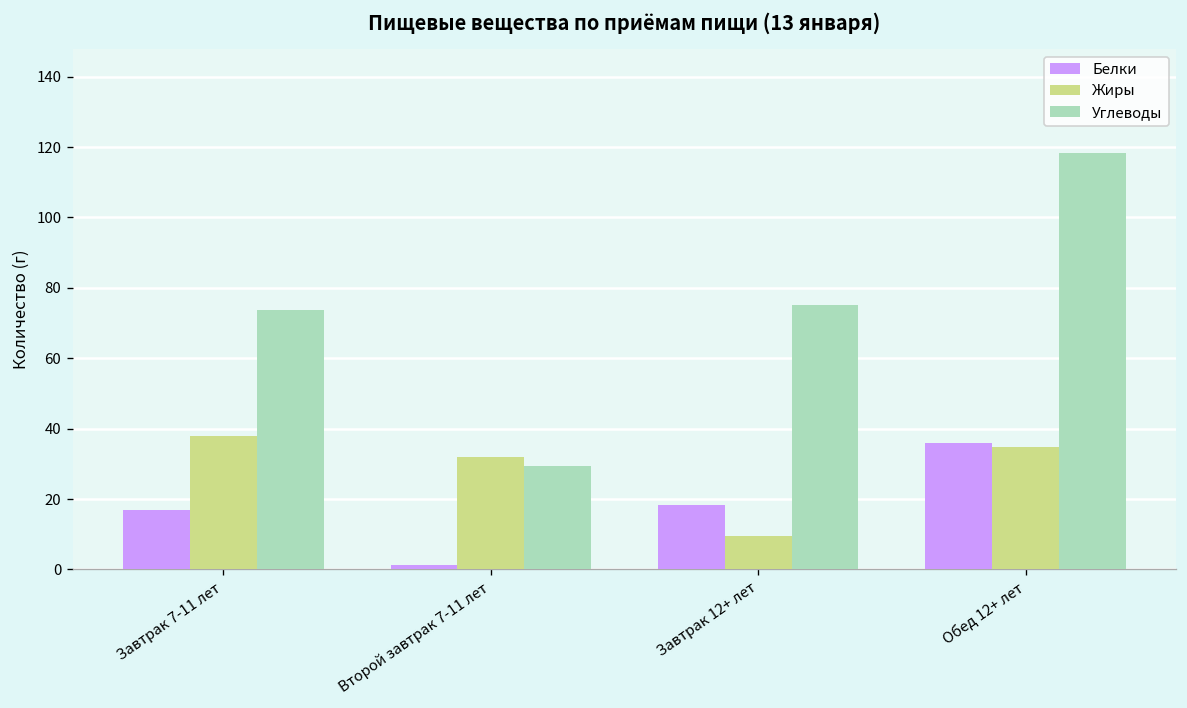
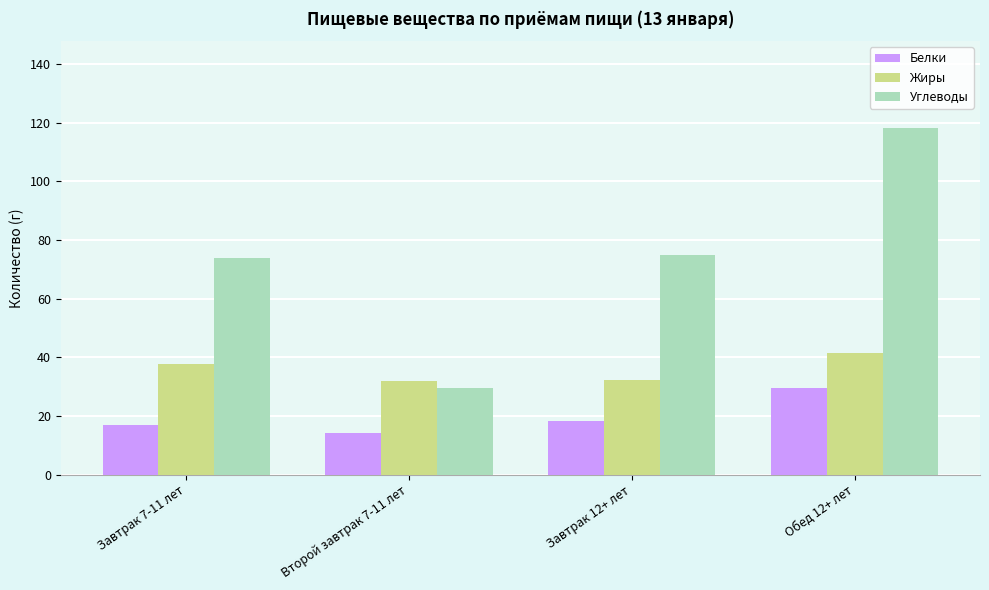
Белки, Второй завтрак 7-11 лет: 1 -> 14
Жиры, Завтрак 12+ лет: 10 -> 32
Белки, Обед 12+ лет: 36 -> 29
Жиры, Обед 12+ лет: 35 -> 42
